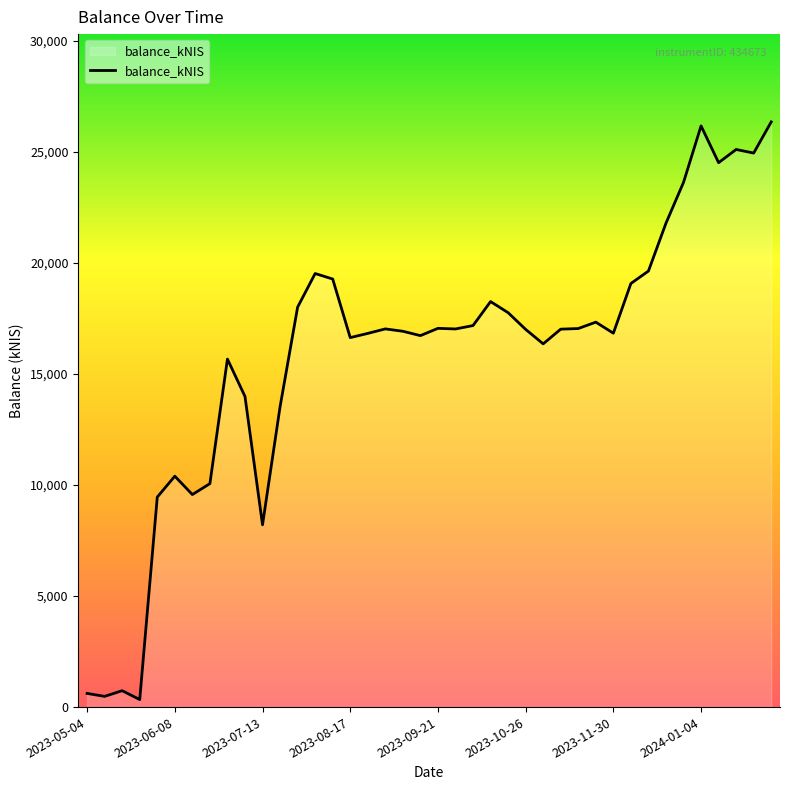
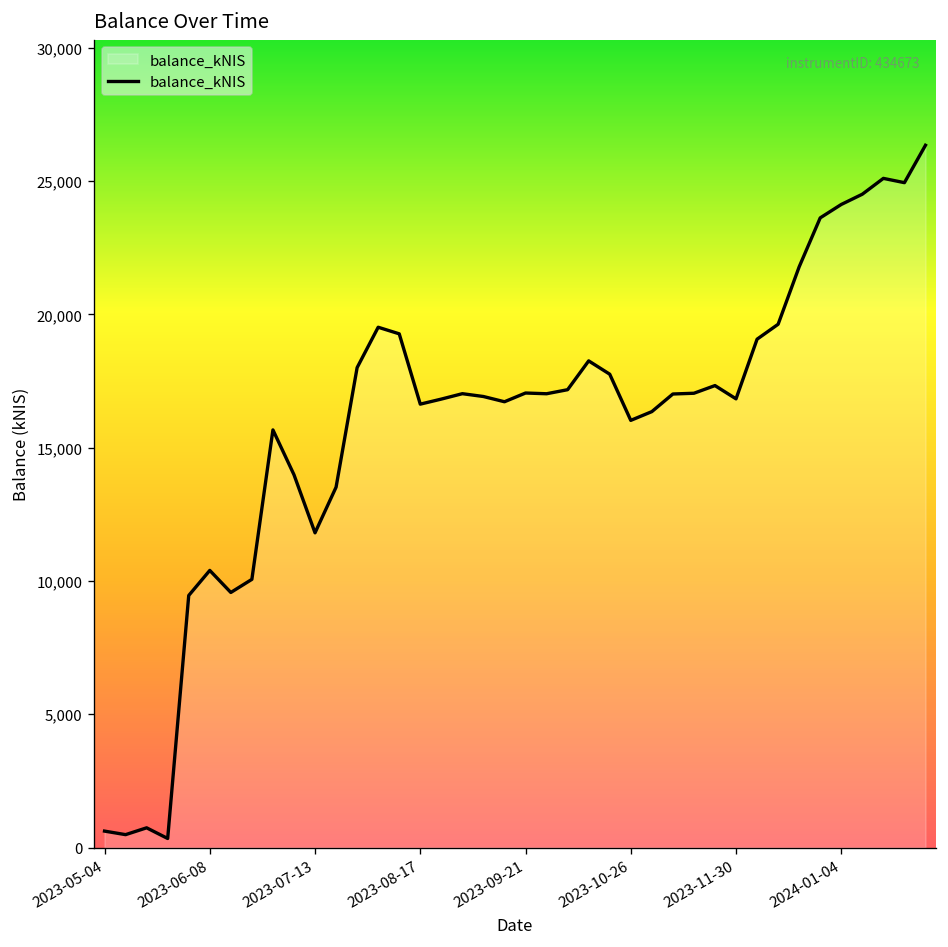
2023-07-13: 8,200 -> 11,800
2023-10-26: 17,000 -> 16,000
2024-01-04: 26,200 -> 24,100
